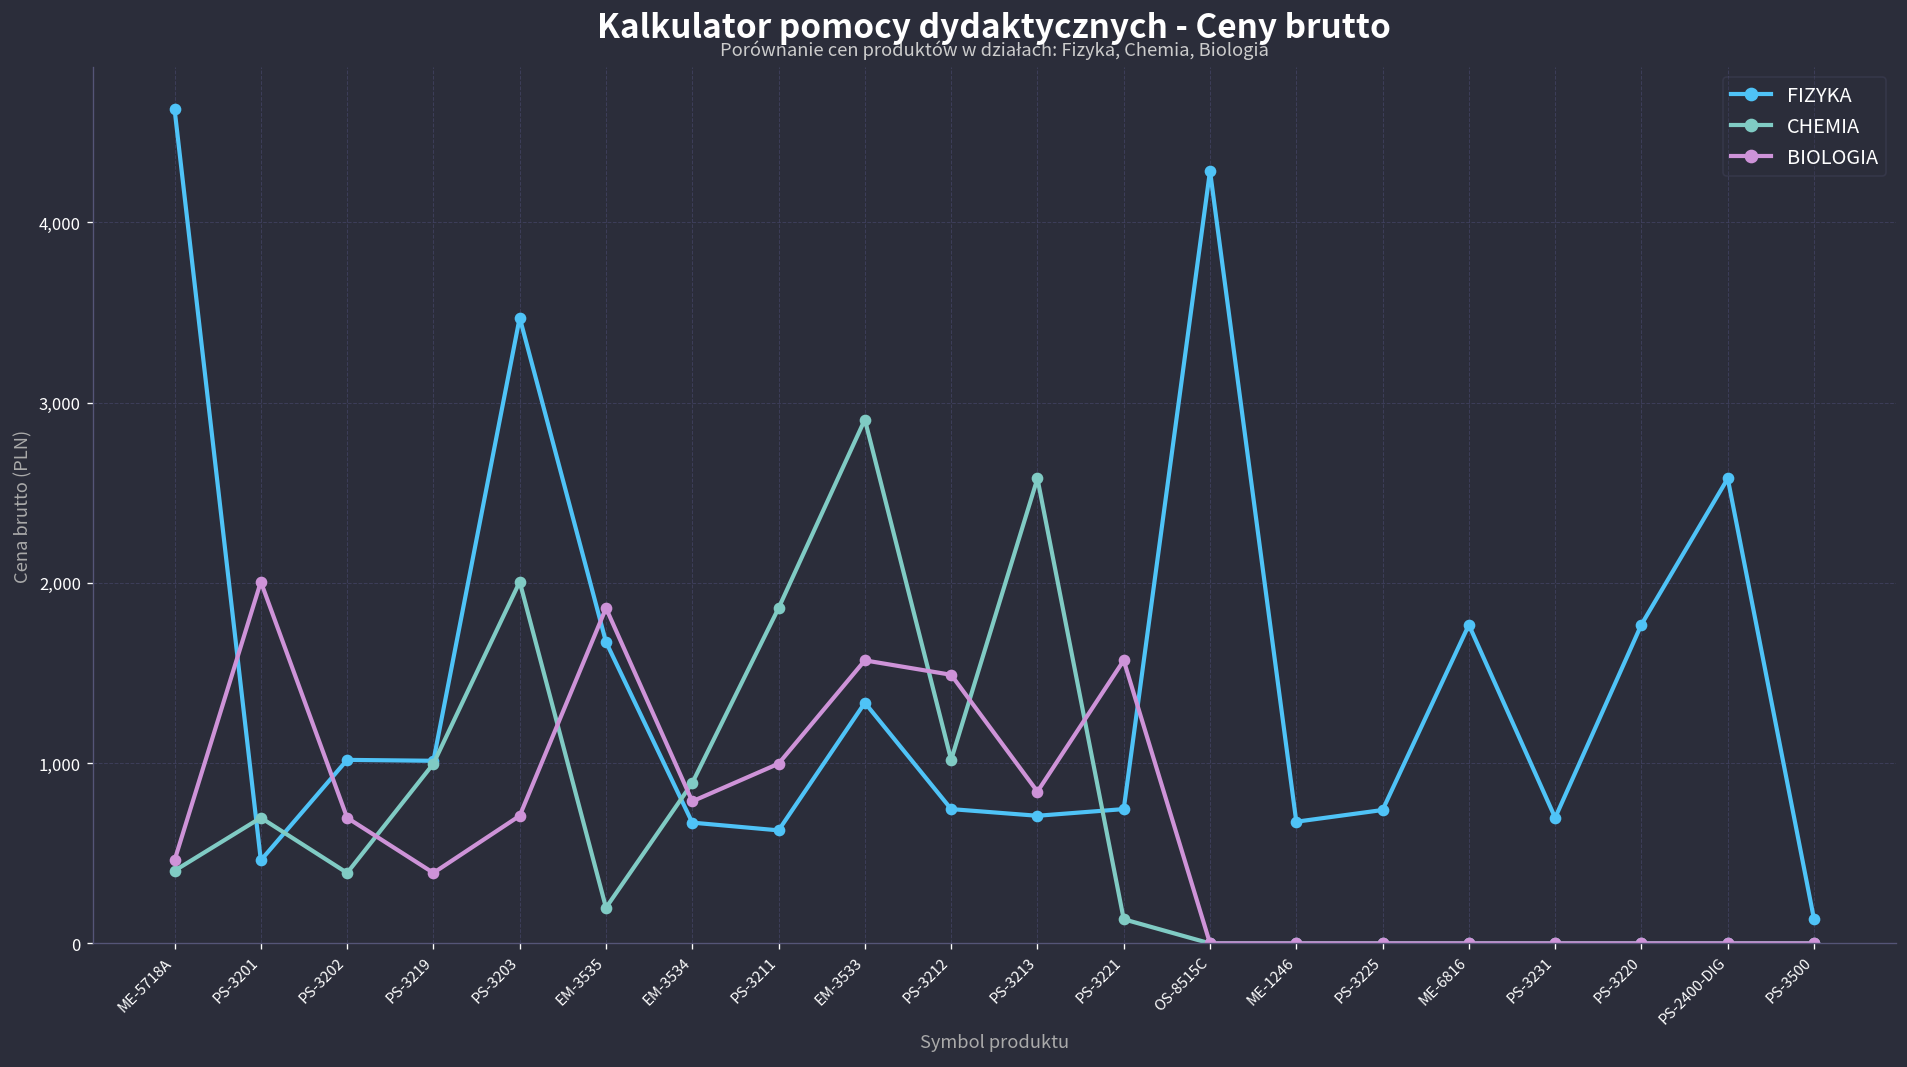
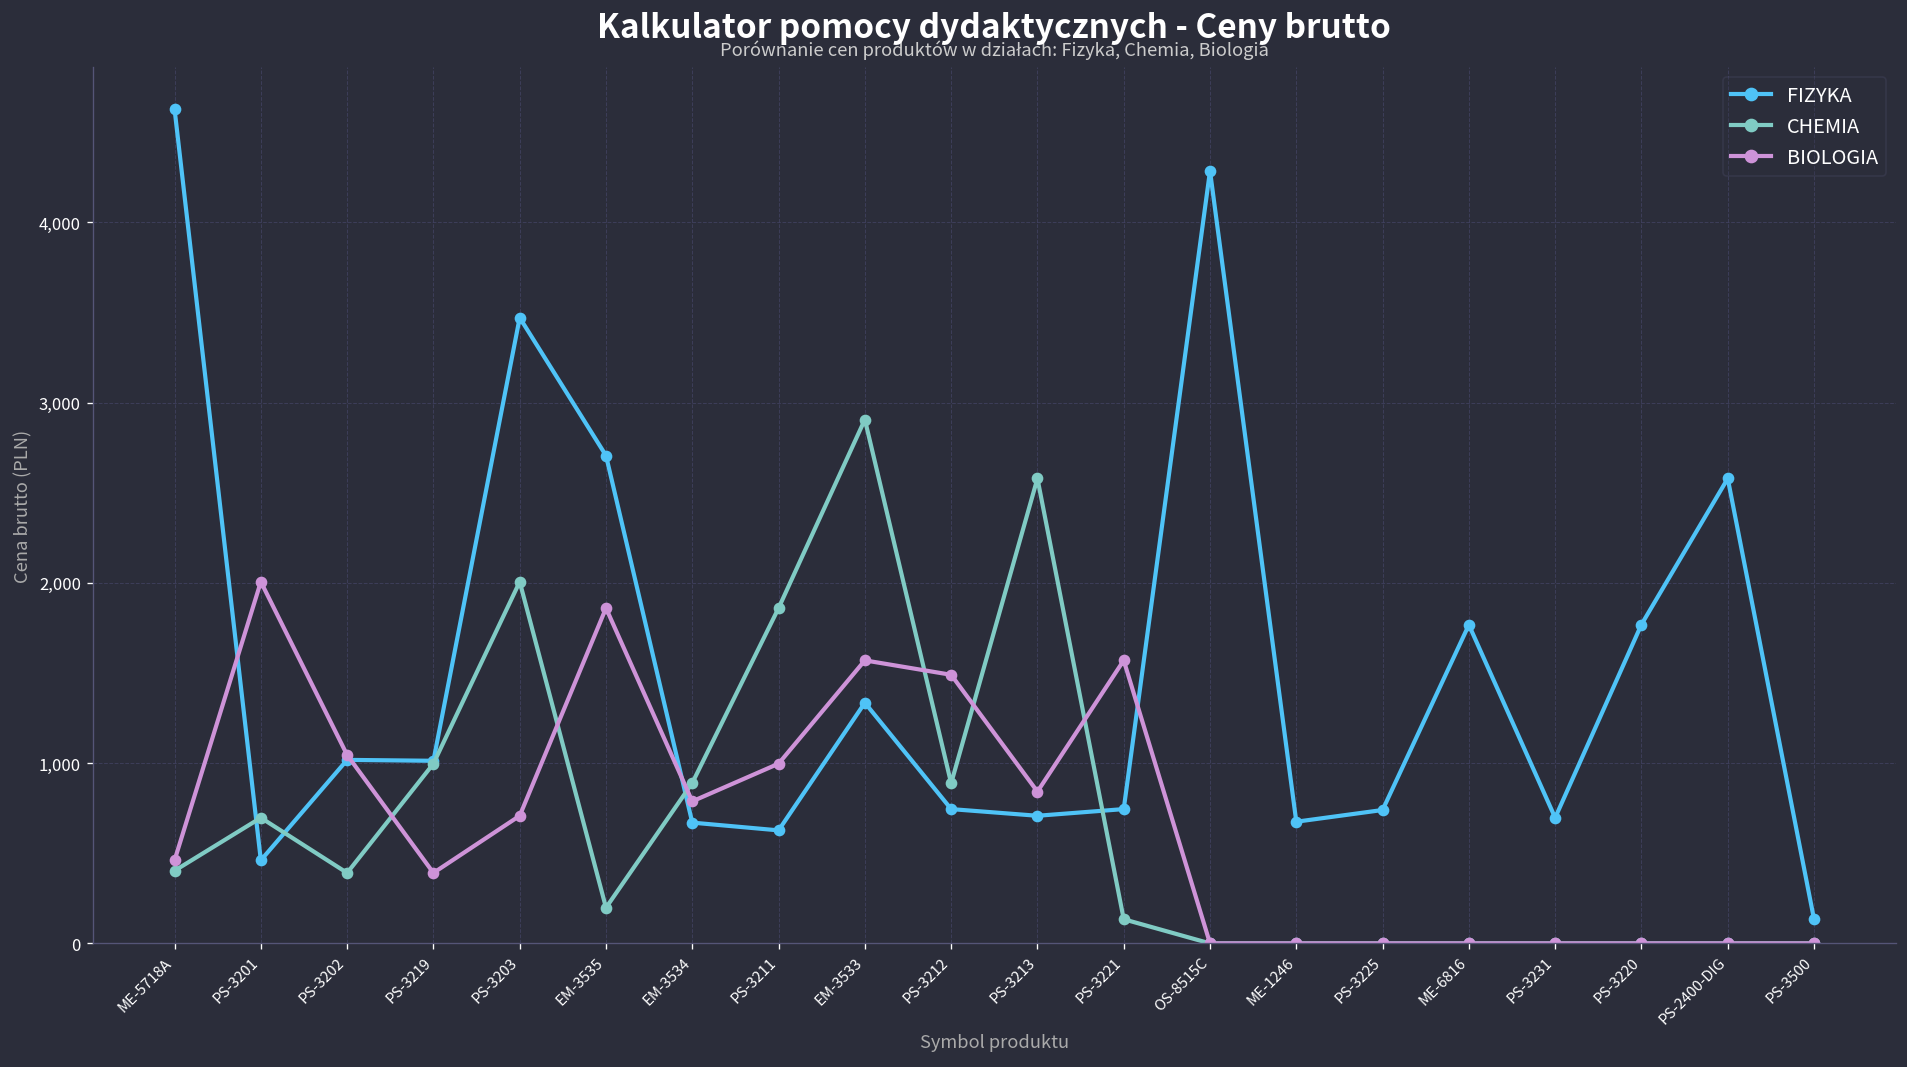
BIOLOGIA, PS-3202: 700 -> 1,050
FIZYKA, EM-3535: 1,670 -> 2,710
CHEMIA, PS-3212: 1,020 -> 890
